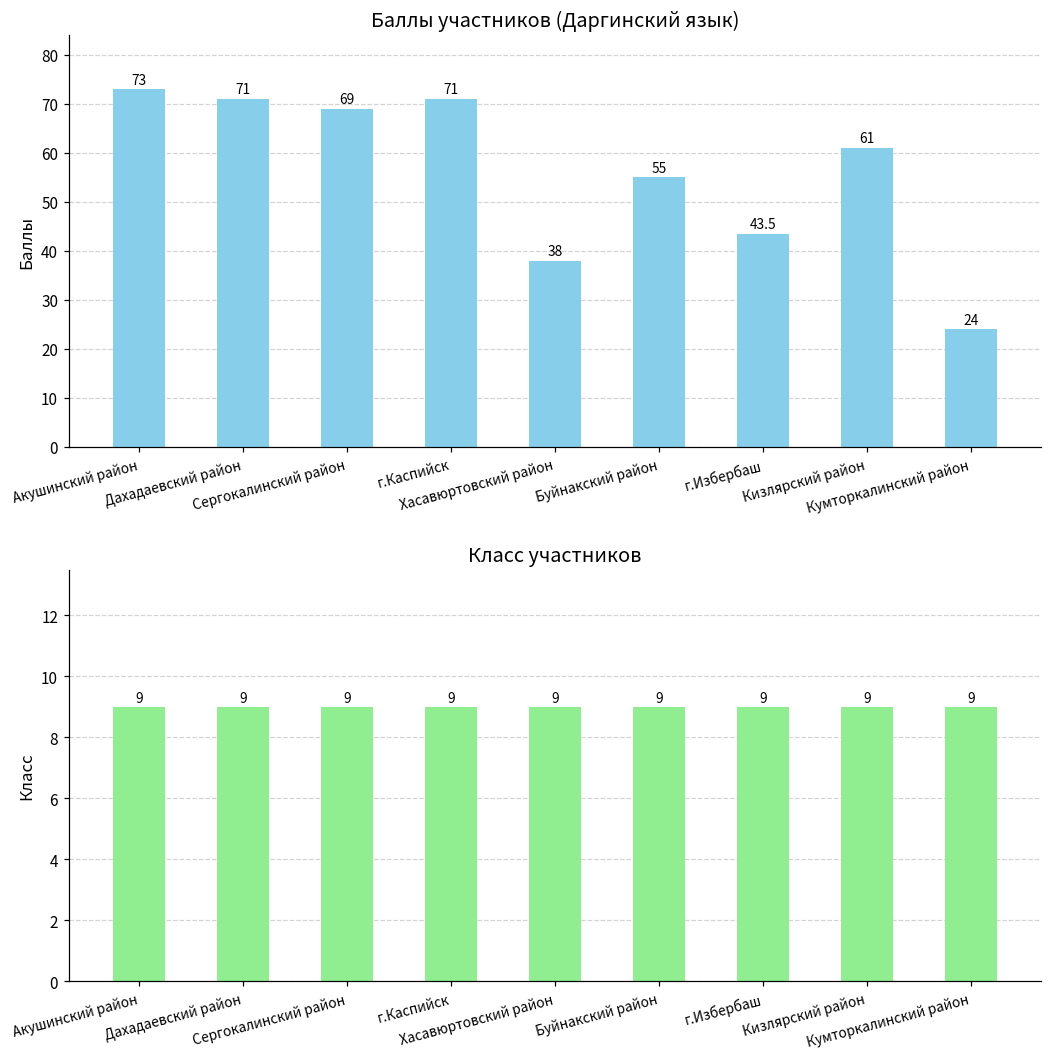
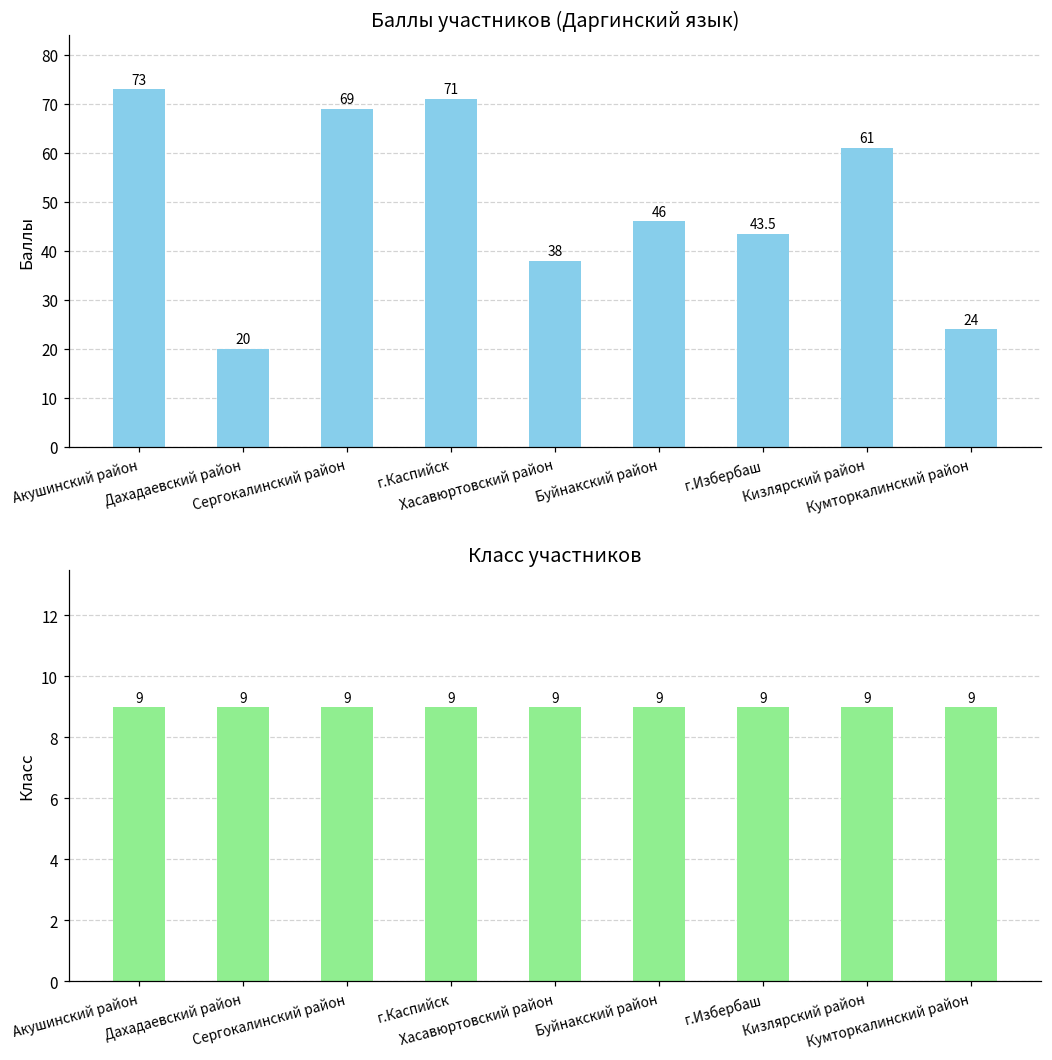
Баллы участников (Даргинский язык), Дахадаевский район: 71 -> 20
Баллы участников (Даргинский язык), Буйнакский район: 55 -> 46
